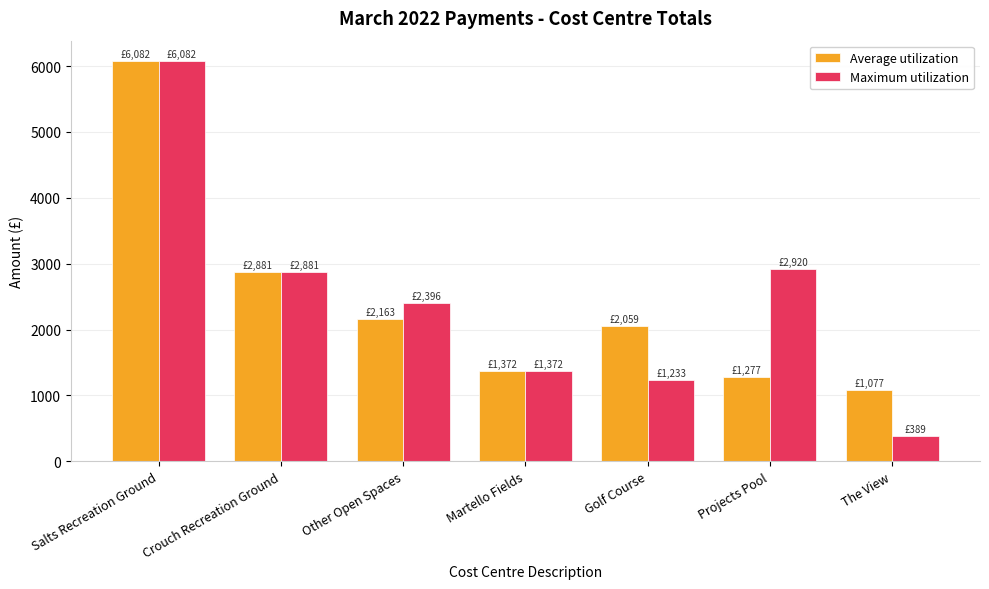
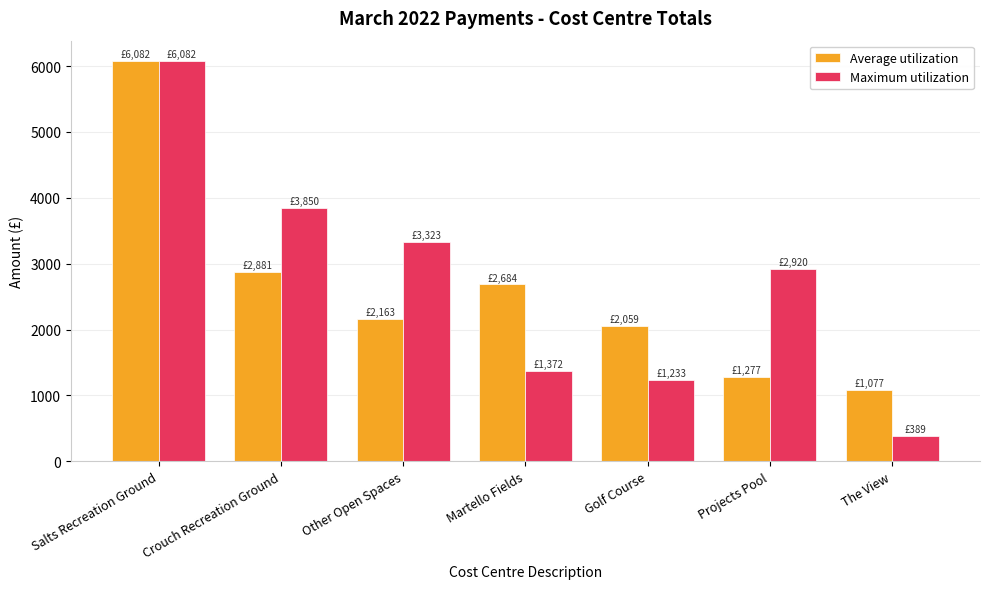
Maximum utilization, Crouch Recreation Ground: £2,881 -> £3,850
Maximum utilization, Other Open Spaces: £2,396 -> £3,323
Average utilization, Martello Fields: £1,372 -> £2,684
